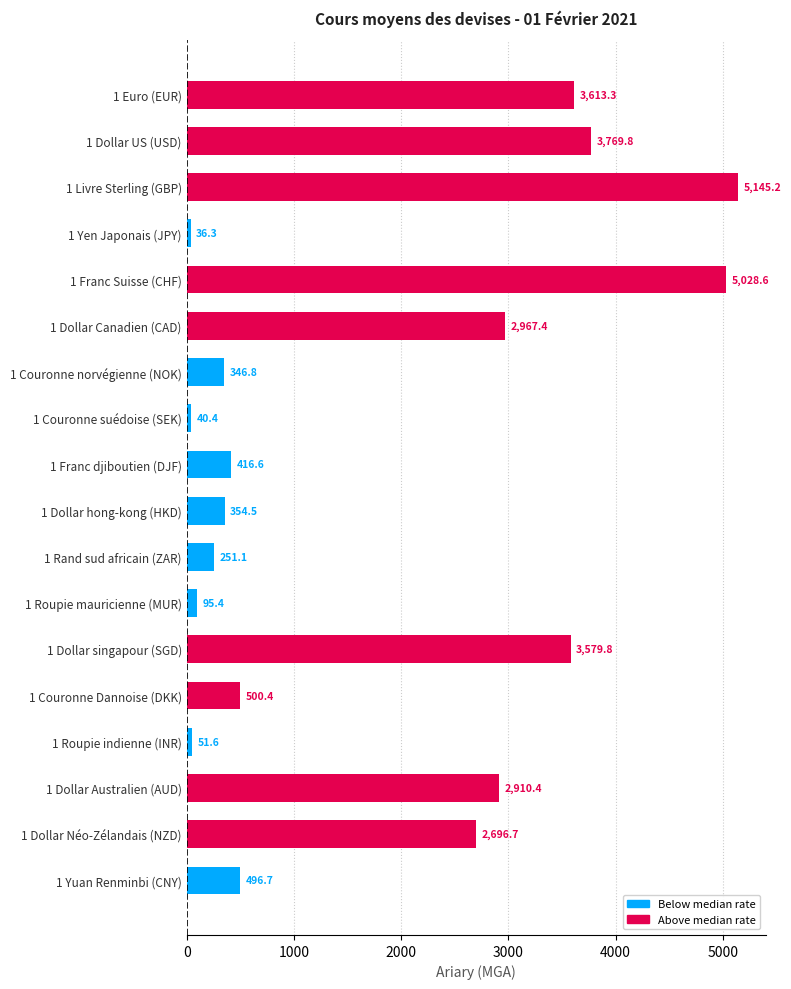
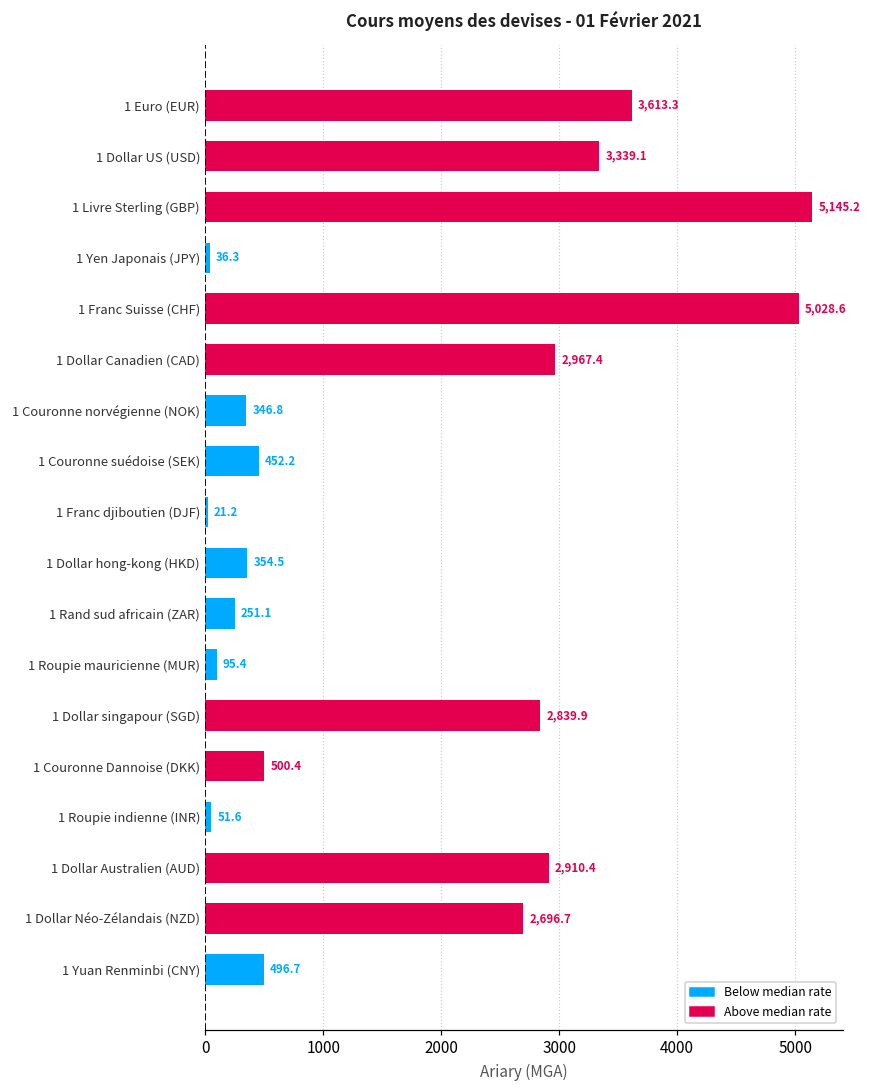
1 Dollar US (USD): 3,769.8 -> 3,339.1
1 Couronne suédoise (SEK): 40.4 -> 452.2
1 Franc djiboutien (DJF): 416.6 -> 21.2
1 Dollar singapour (SGD): 3,579.8 -> 2,839.9
